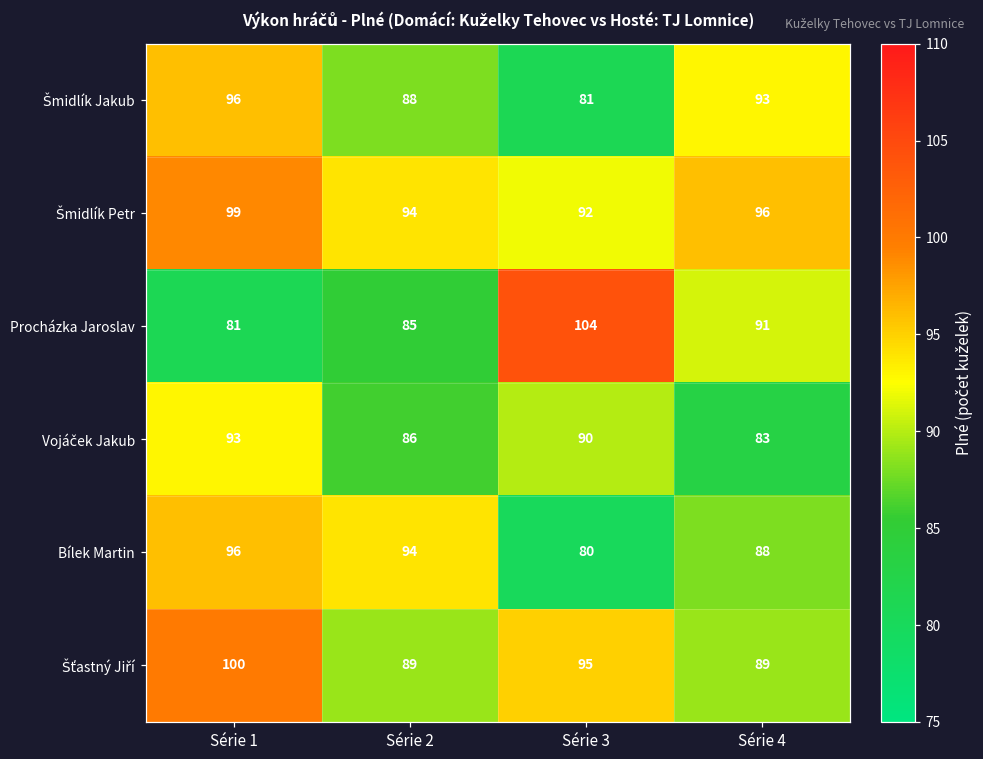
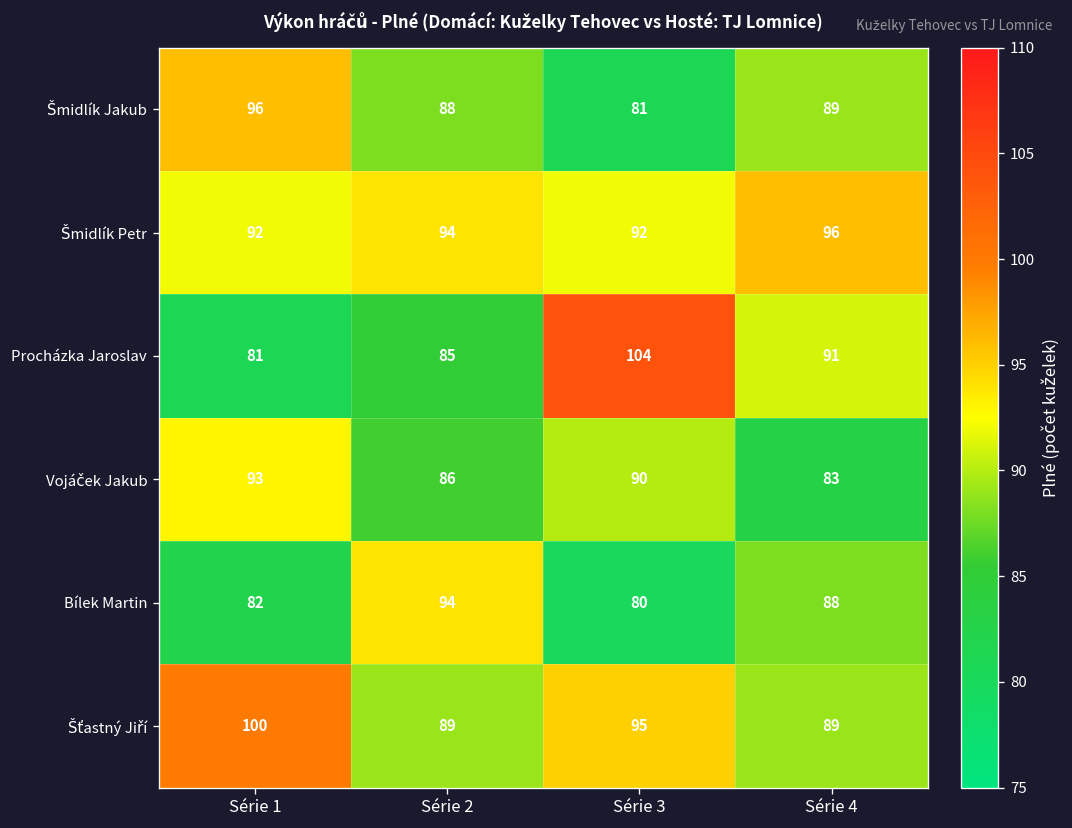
Šmidlík Jakub, Série 4: 93 -> 89
Šmidlík Petr, Série 1: 99 -> 92
Bílek Martin, Série 1: 96 -> 82
